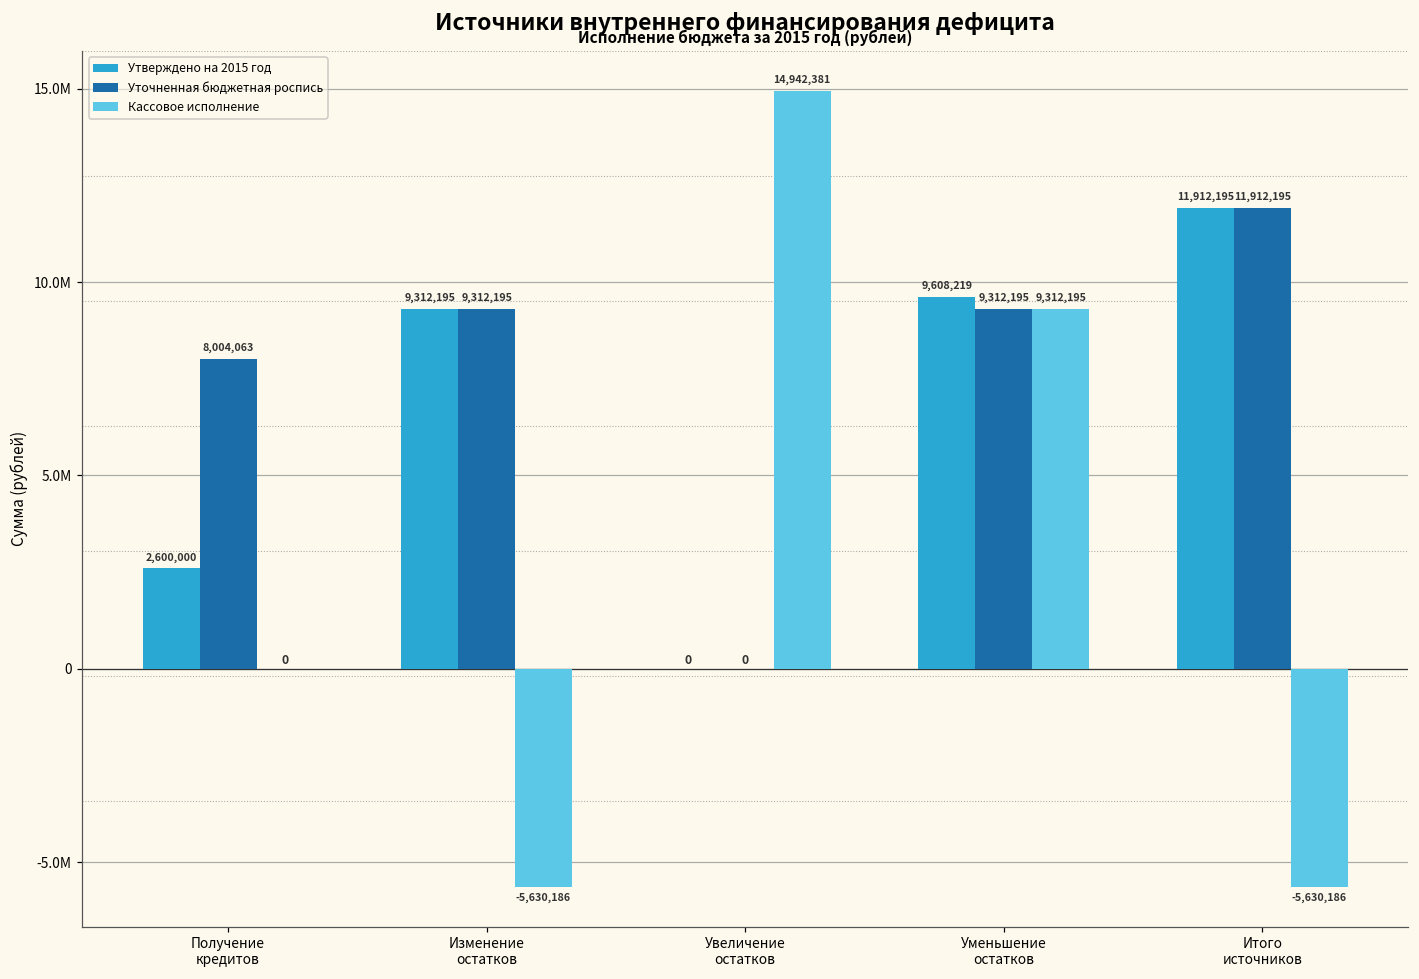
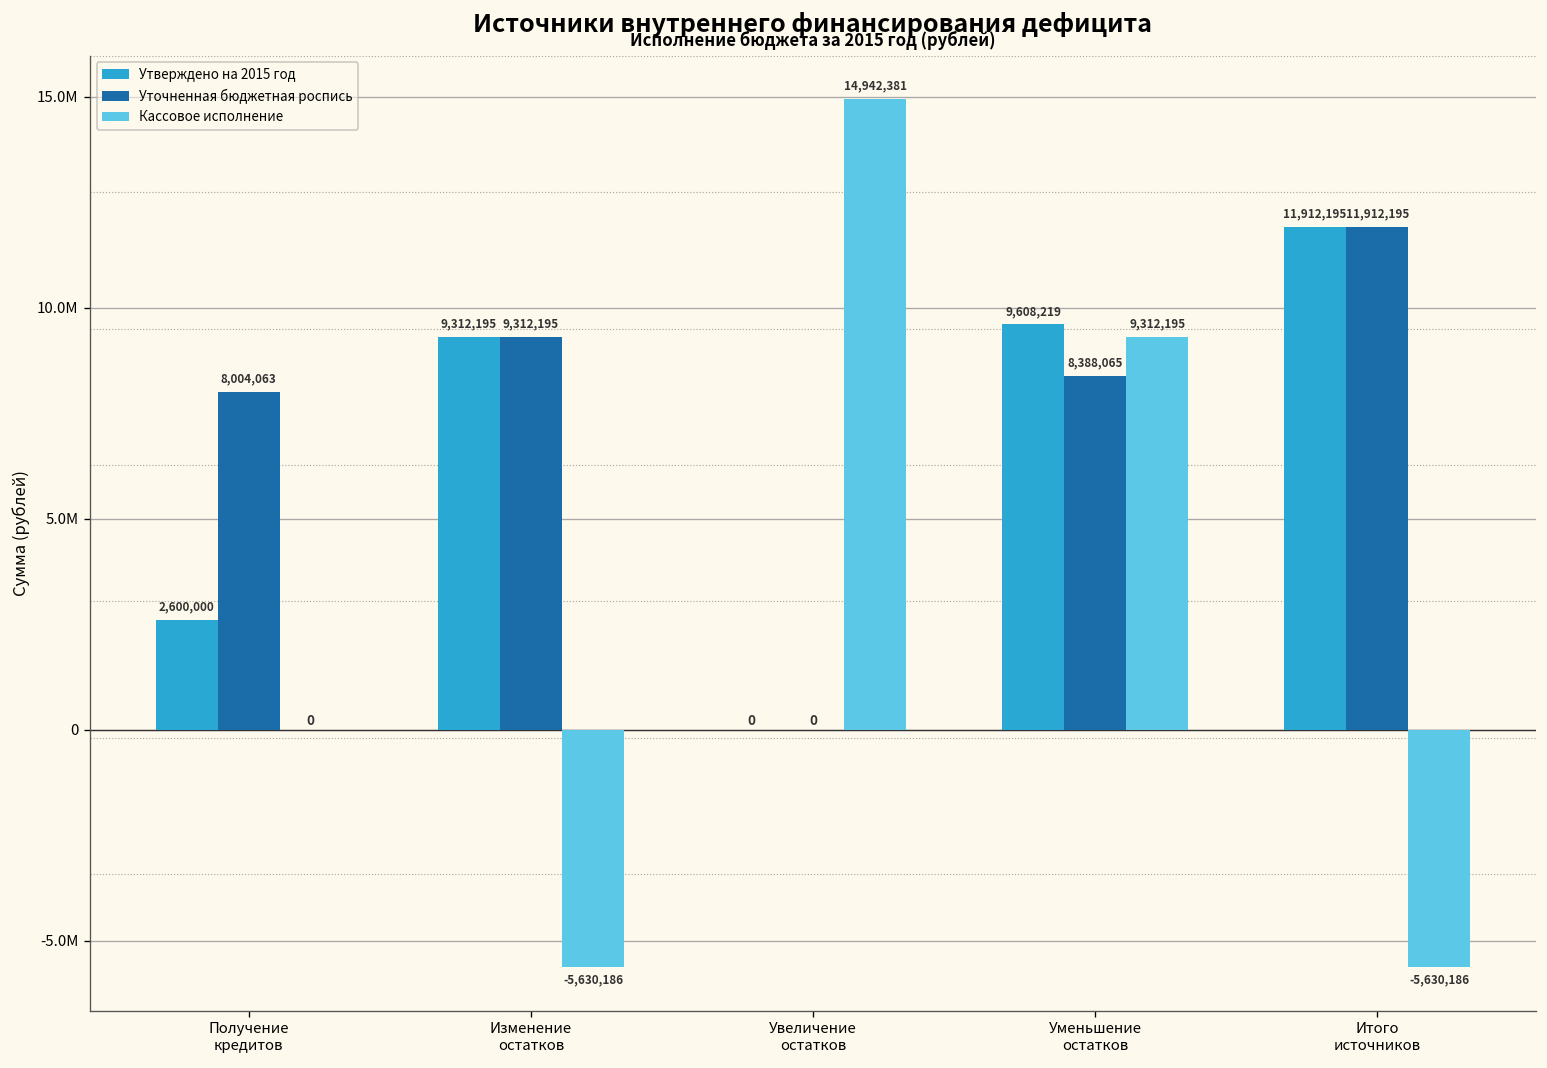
Уточненная бюджетная роспись, Уменьшение остатков: 9,312,195 -> 8,388,065
